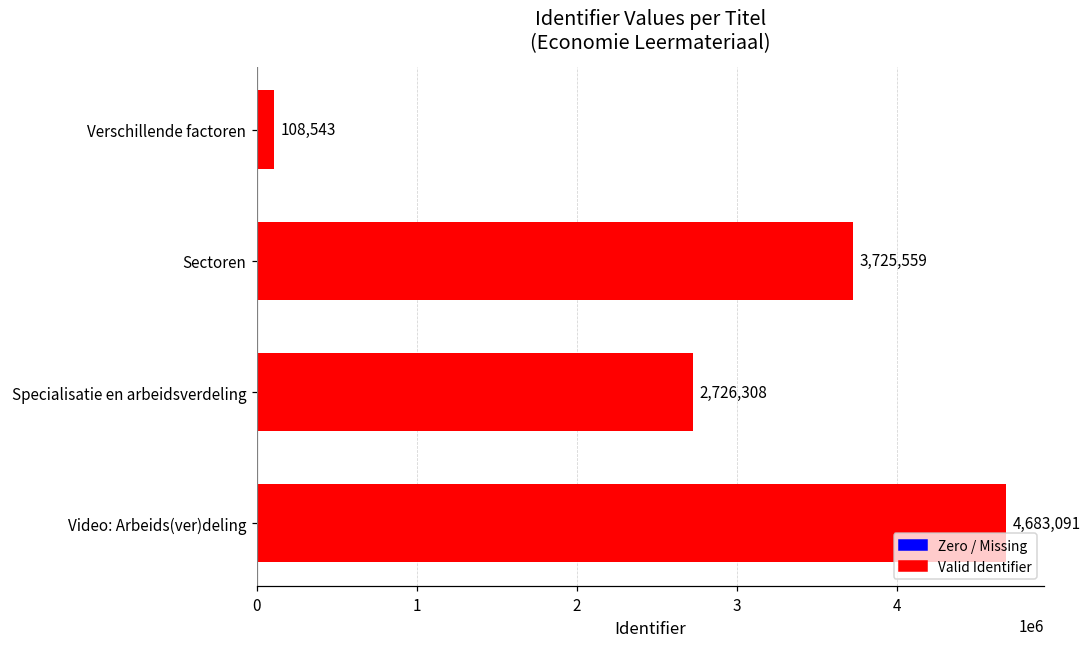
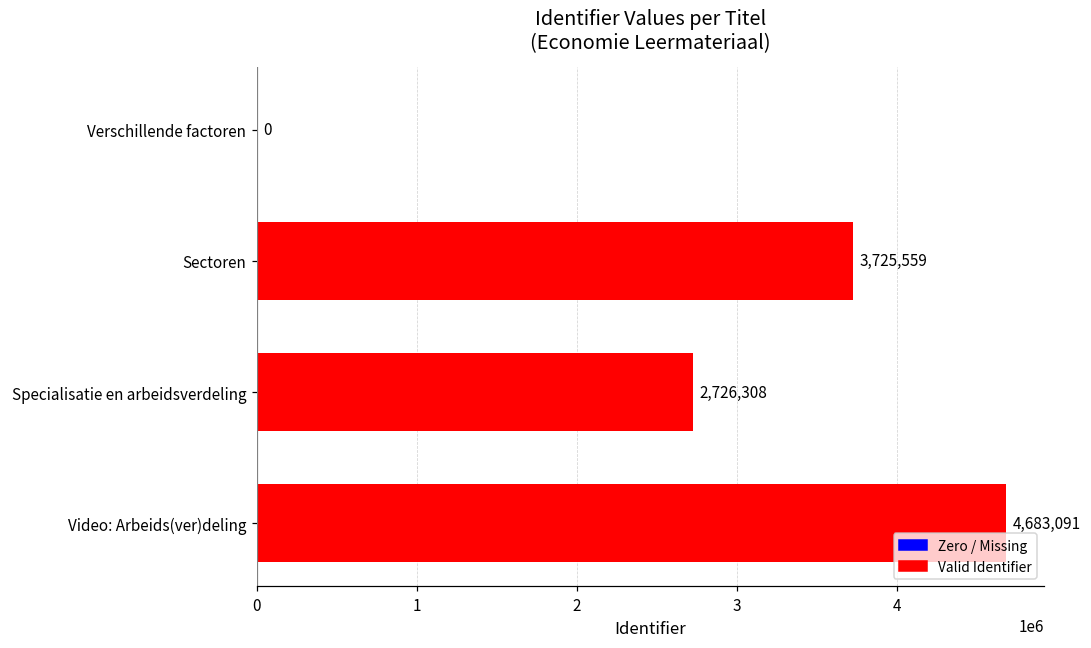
Verschillende factoren: 108,543 -> 0
